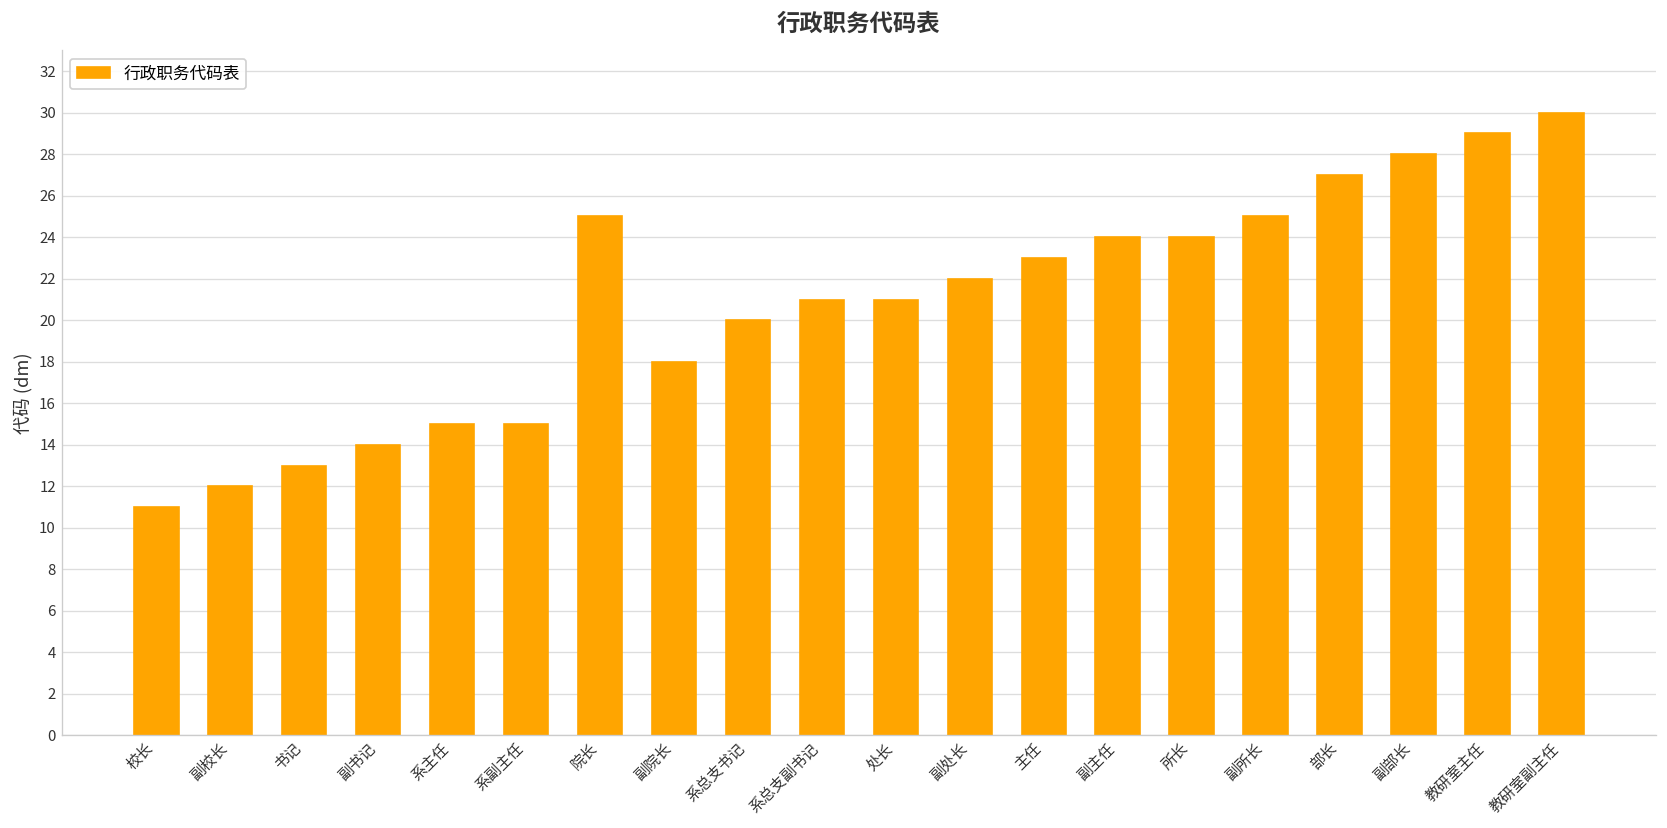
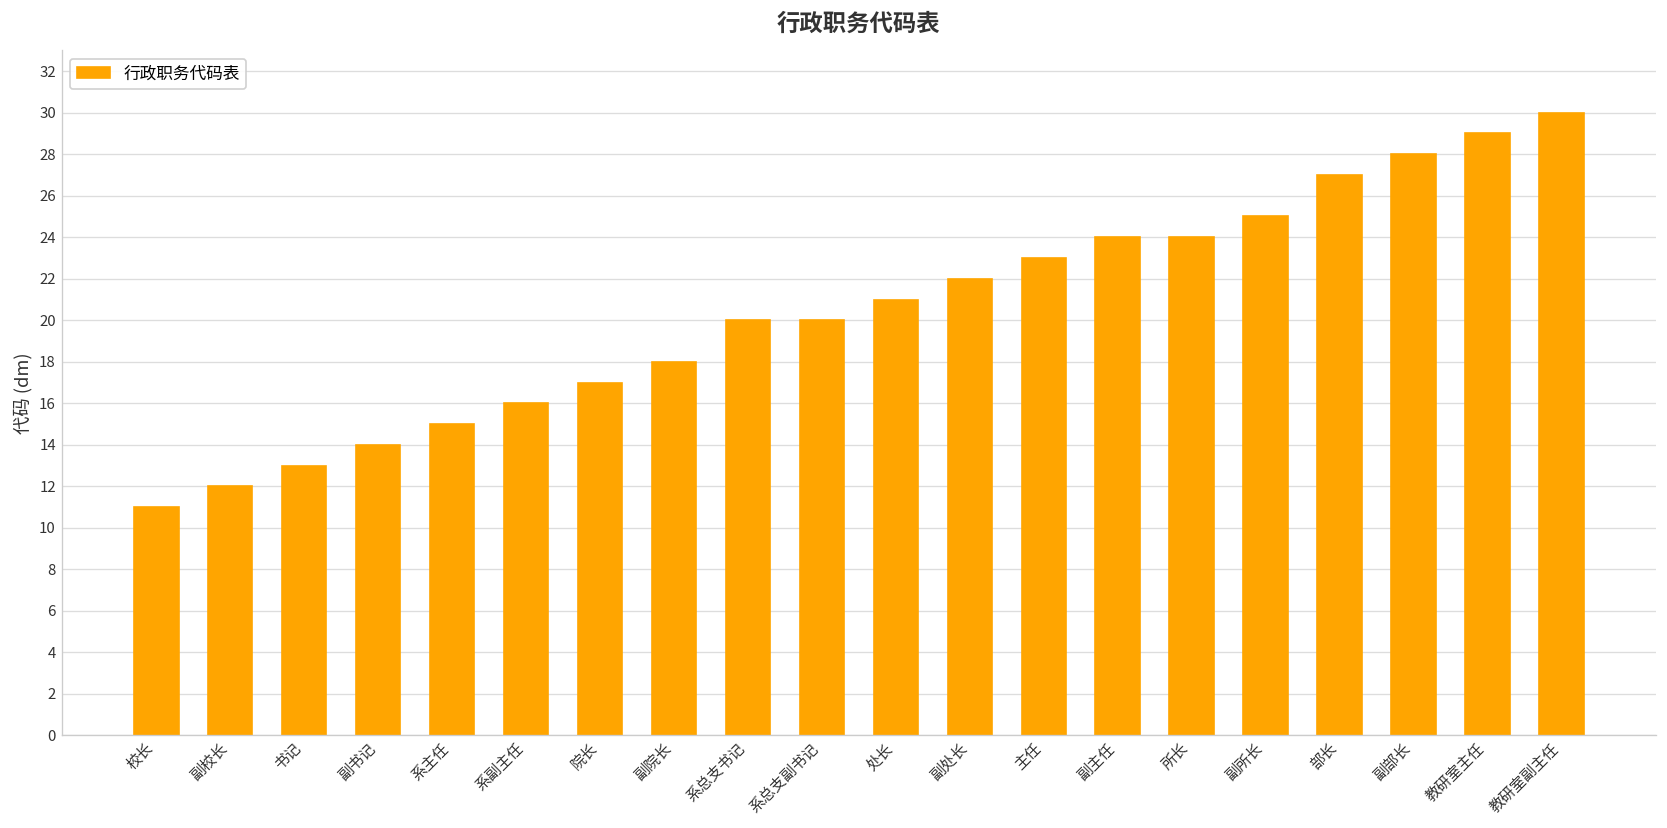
系副主任: 15 -> 16
院长: 25 -> 17
系总支副书记: 21 -> 20
